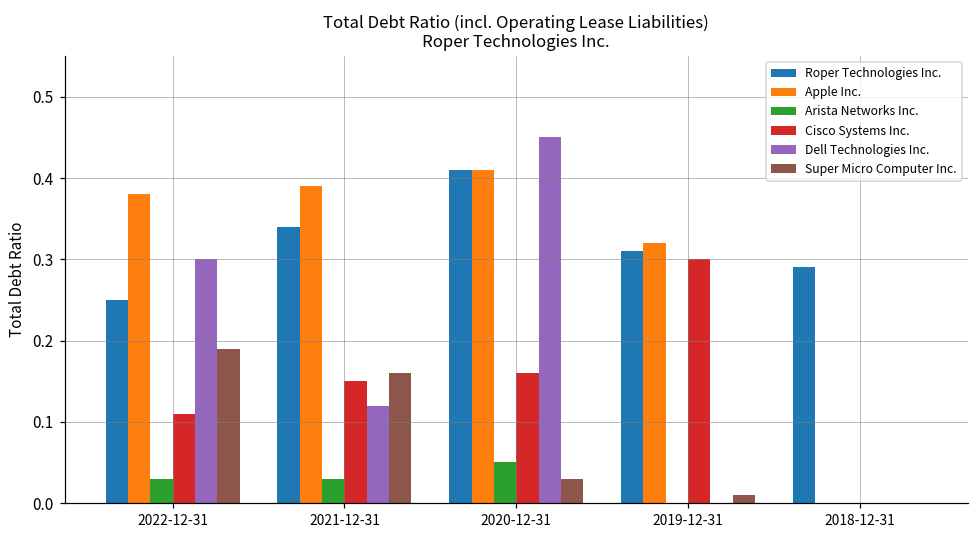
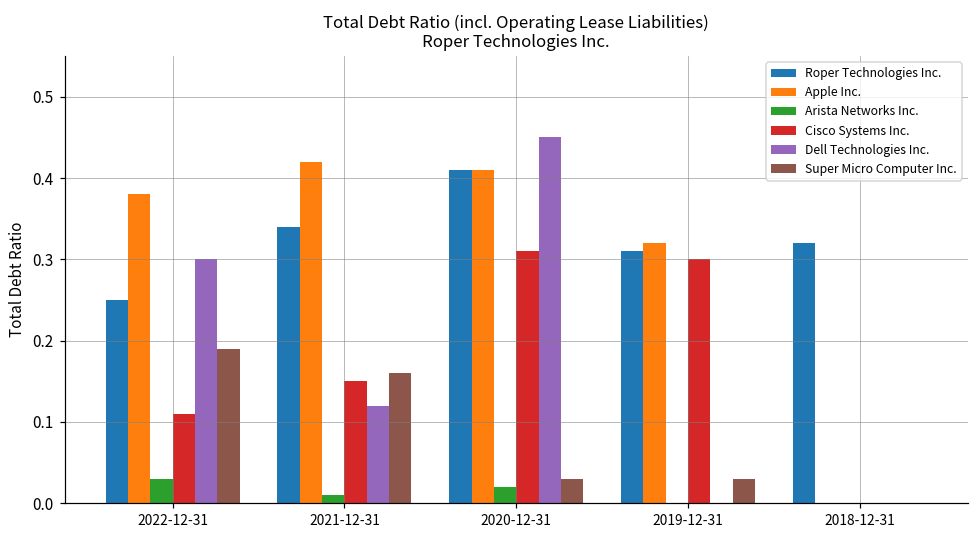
Apple Inc., 2021-12-31: 0.39 -> 0.42
Arista Networks Inc., 2021-12-31: 0.03 -> 0.01
Arista Networks Inc., 2020-12-31: 0.05 -> 0.02
Cisco Systems Inc., 2020-12-31: 0.16 -> 0.31
Super Micro Computer Inc., 2019-12-31: 0.01 -> 0.03
Roper Technologies Inc., 2018-12-31: 0.29 -> 0.32
